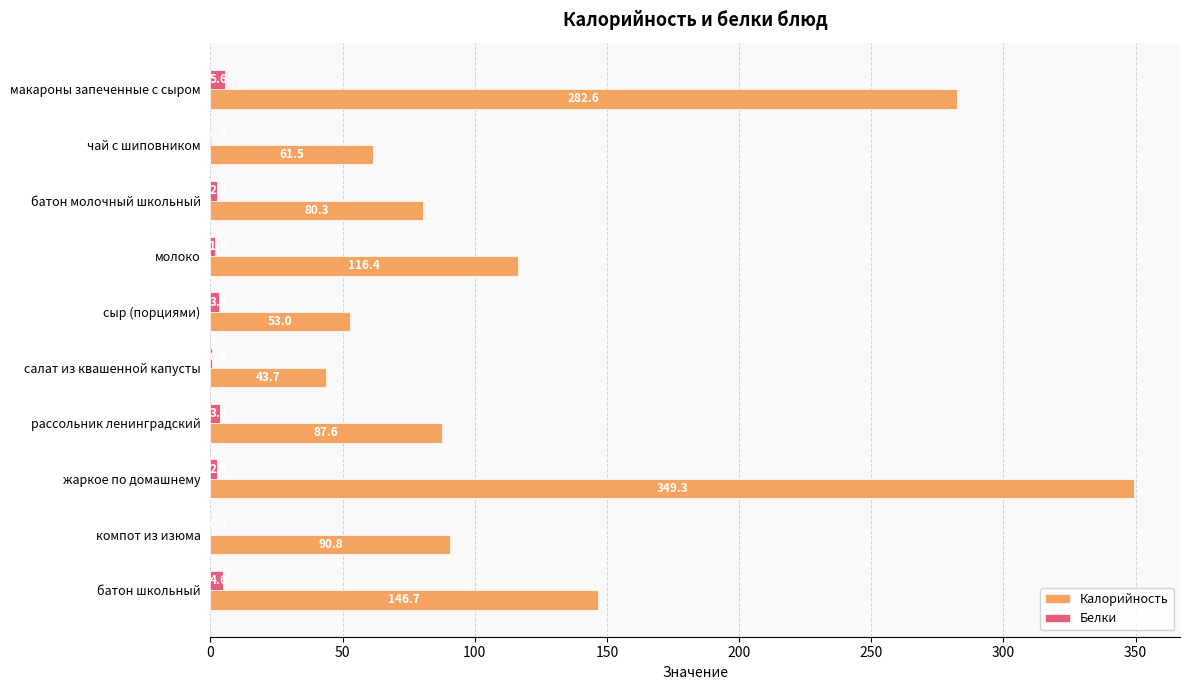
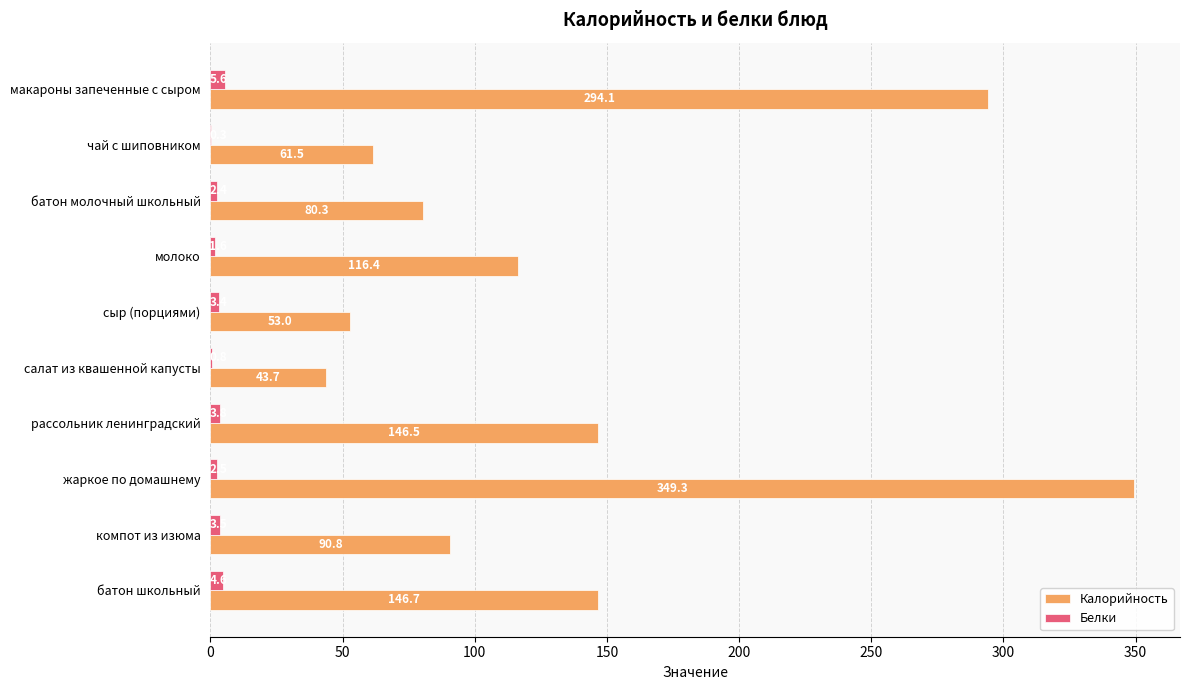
Калорийность, макароны запеченные с сыром: 282.6 -> 294.1
Калорийность, рассольник ленинградский: 87.6 -> 146.5
Белки, компот из изюма: 0 -> 4
